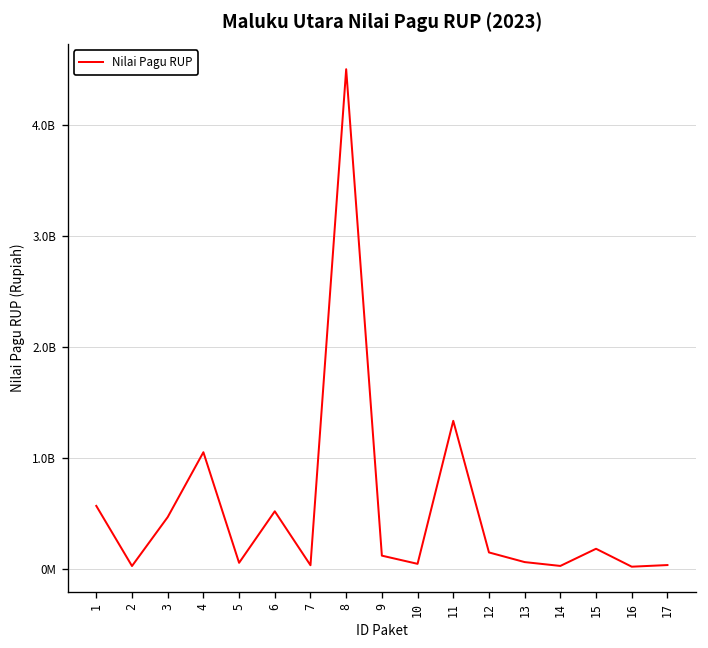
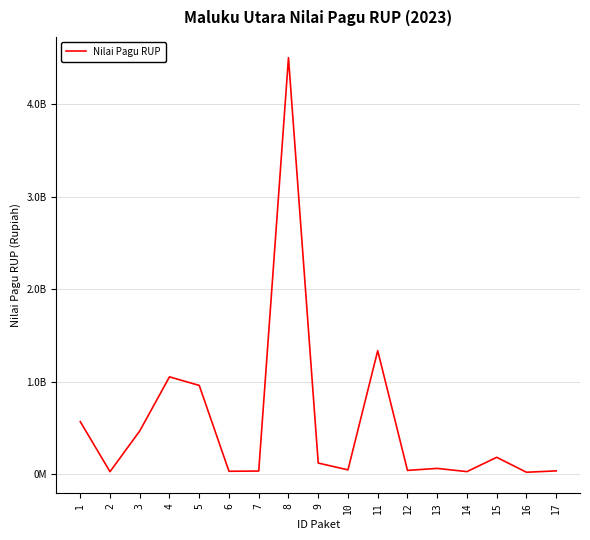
5: 100000000 -> 1000000000
6: 500000000 -> 0
12: 200000000 -> 0
